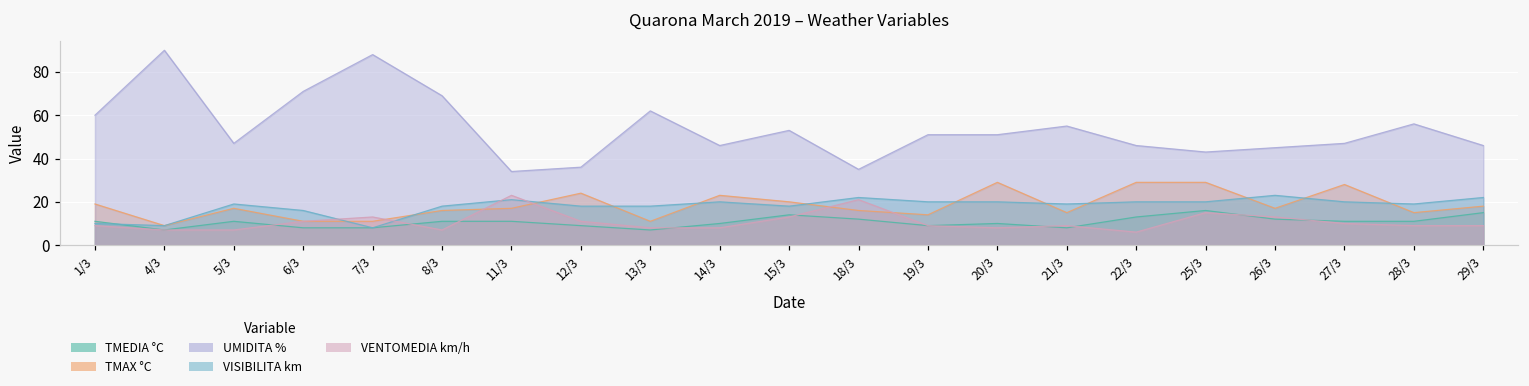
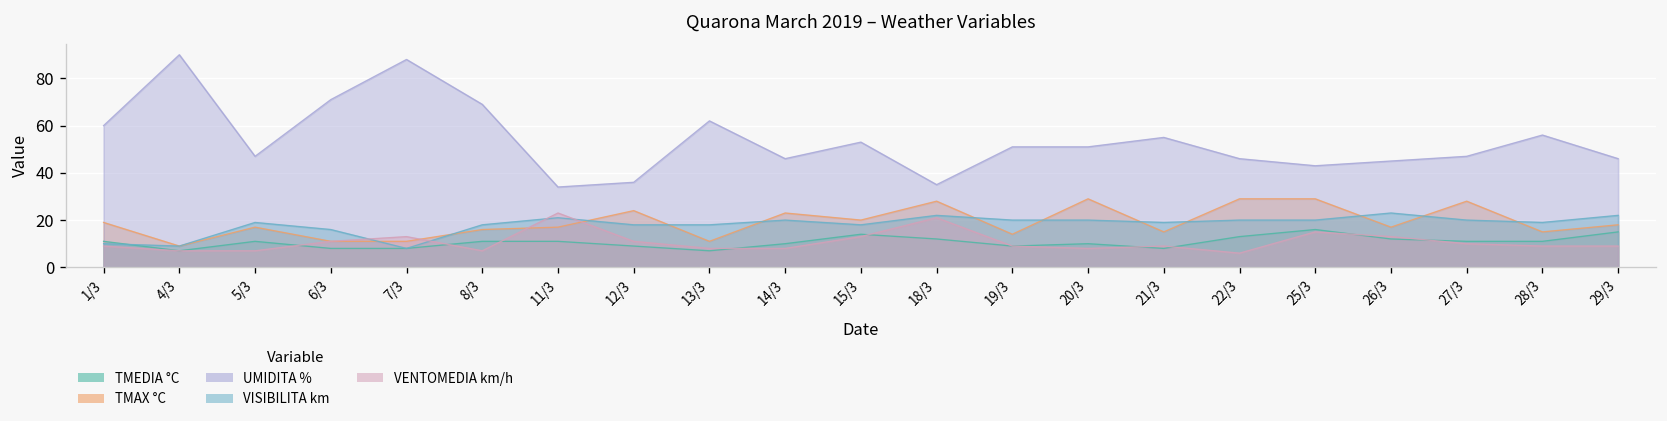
TMAX °C, 18/3: 16 -> 28
